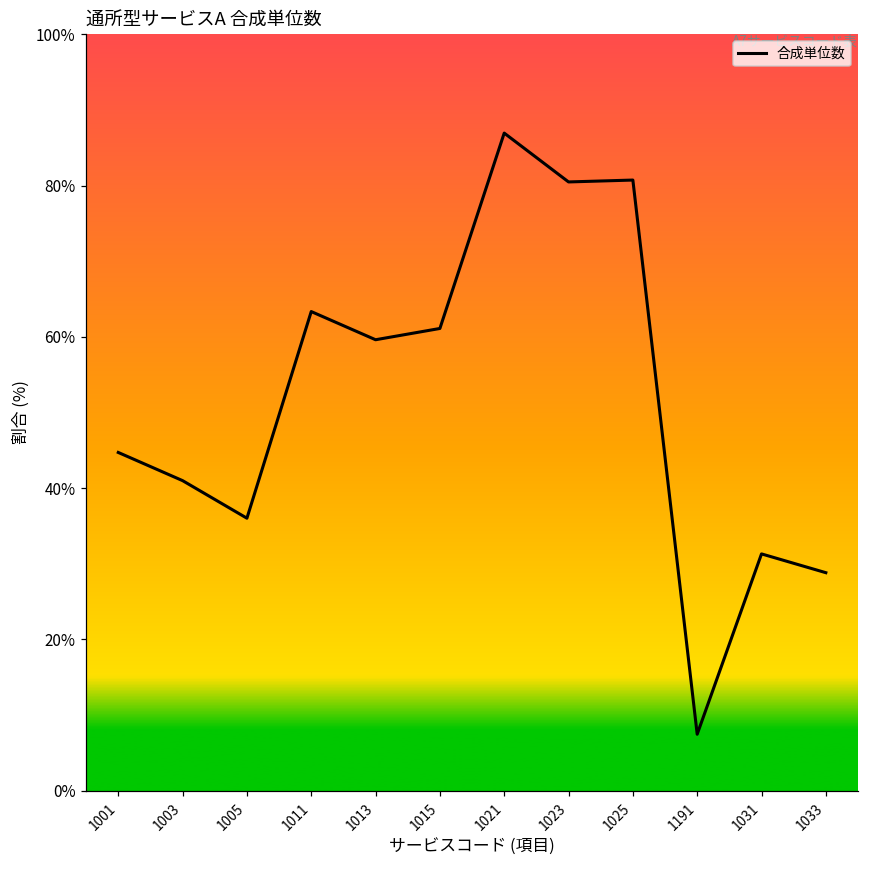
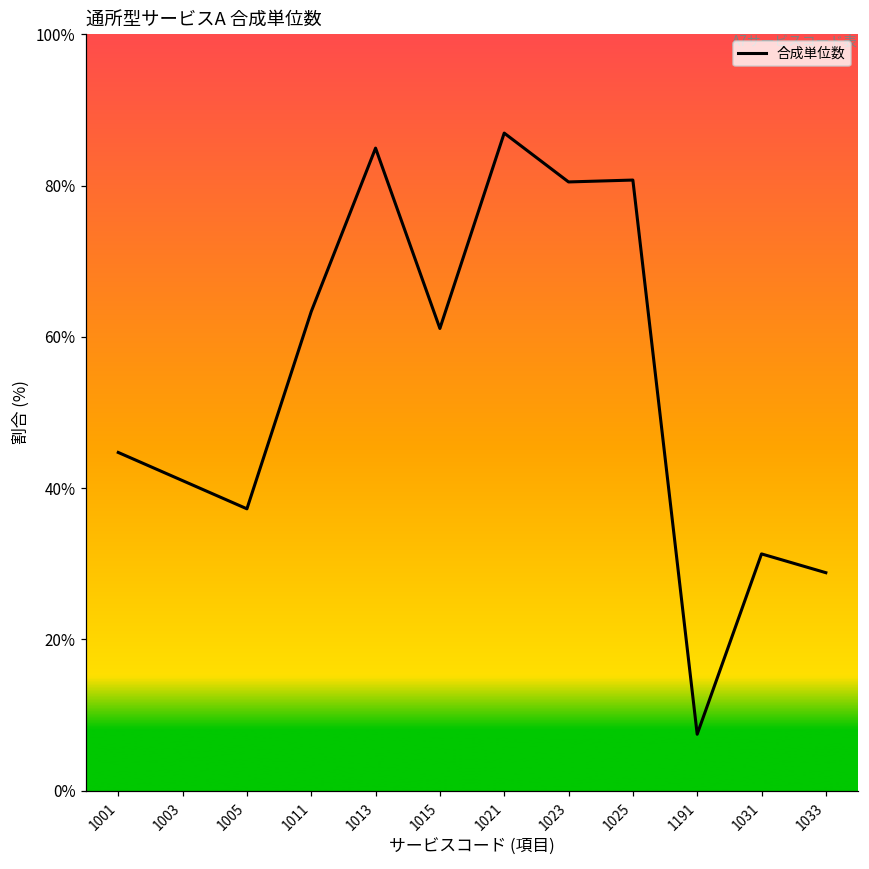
1005: 36% -> 37%
1013: 60% -> 85%
